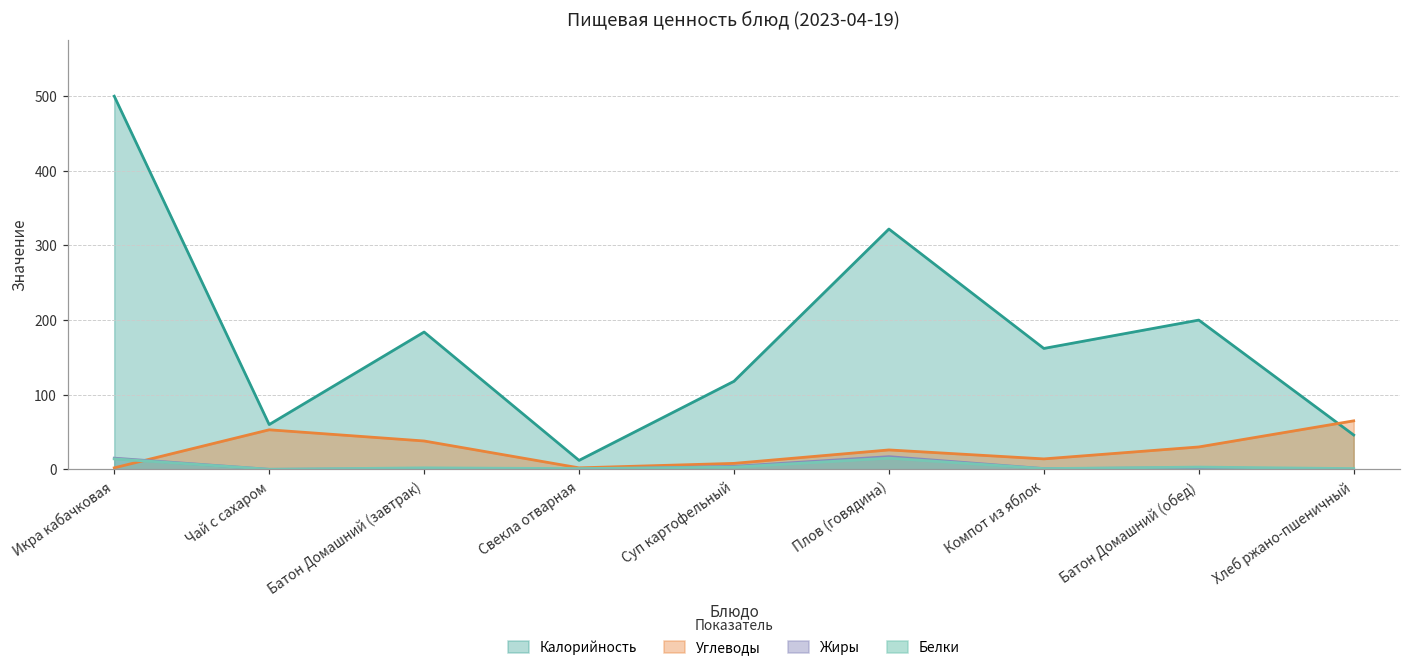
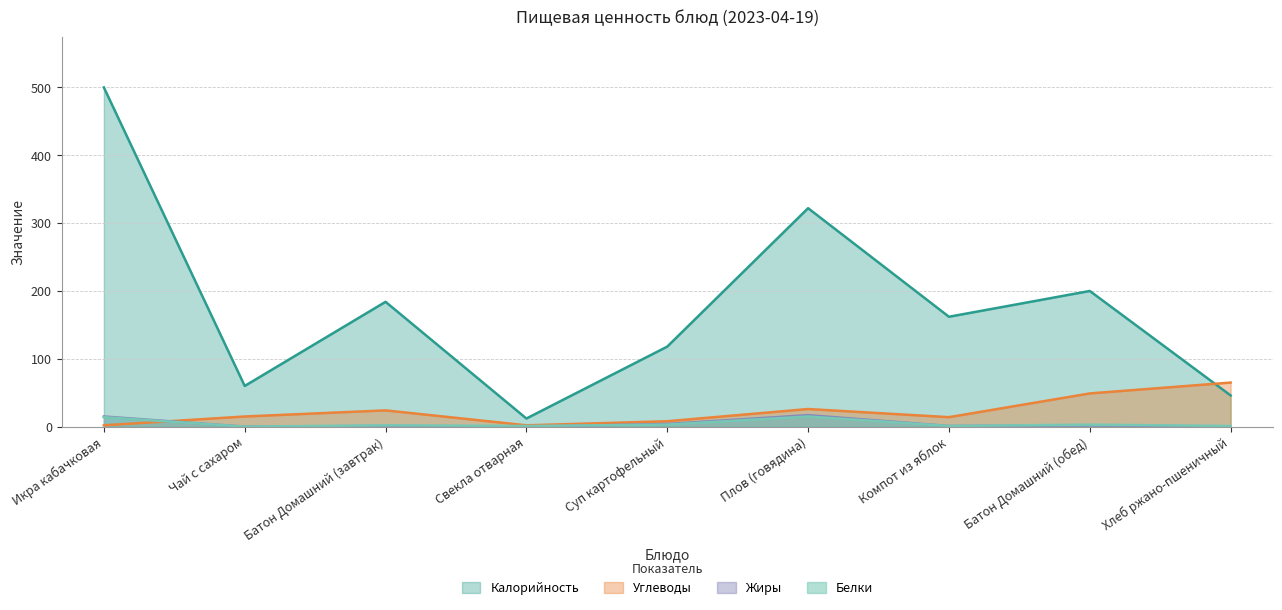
Углеводы, Чай с сахаром: 50 -> 20
Углеводы, Батон Домашний (завтрак): 40 -> 20
Углеводы, Батон Домашний (обед): 30 -> 50
